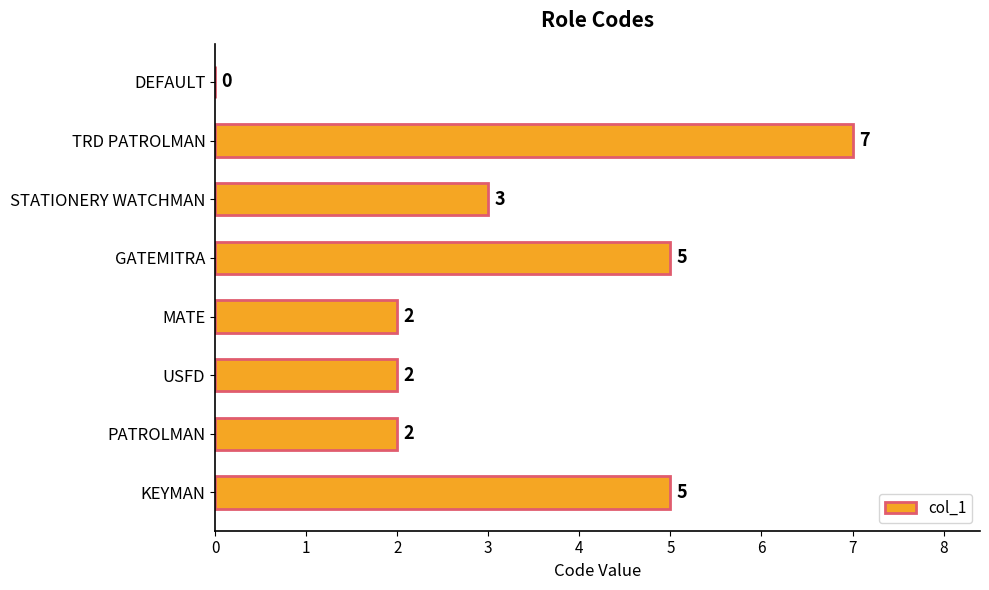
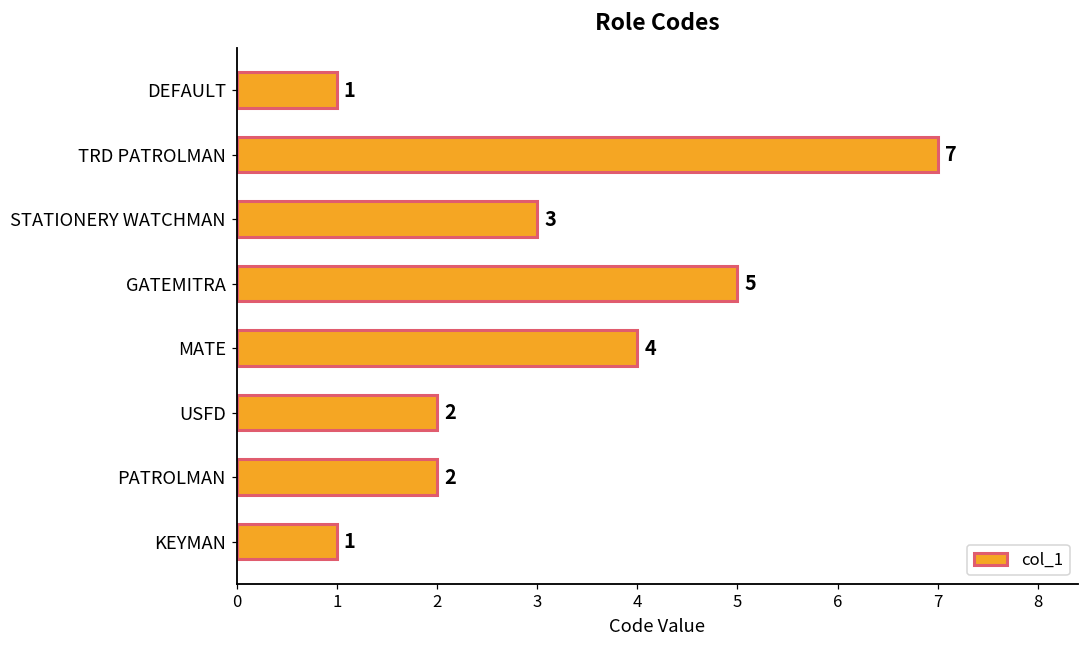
DEFAULT: 0 -> 1
MATE: 2 -> 4
KEYMAN: 5 -> 1
